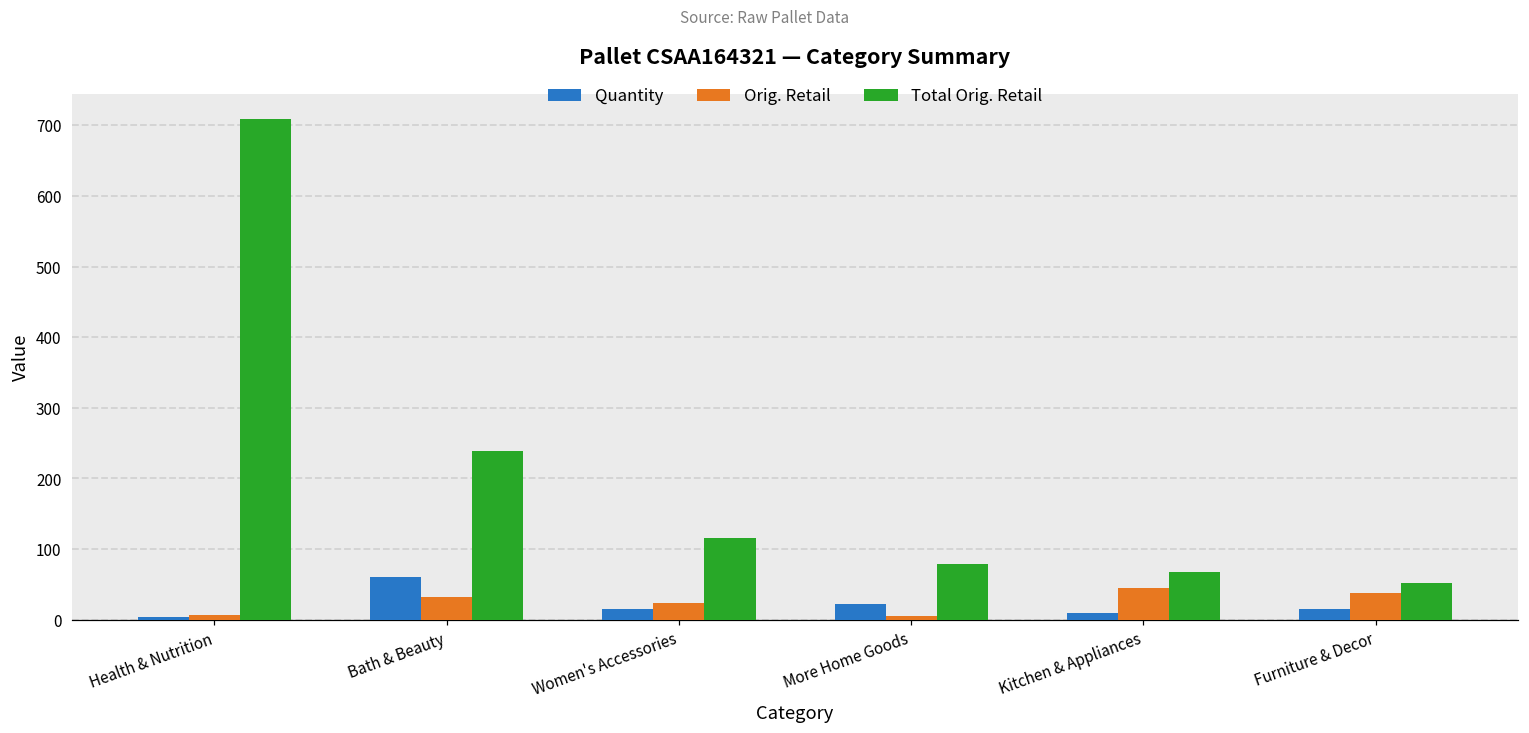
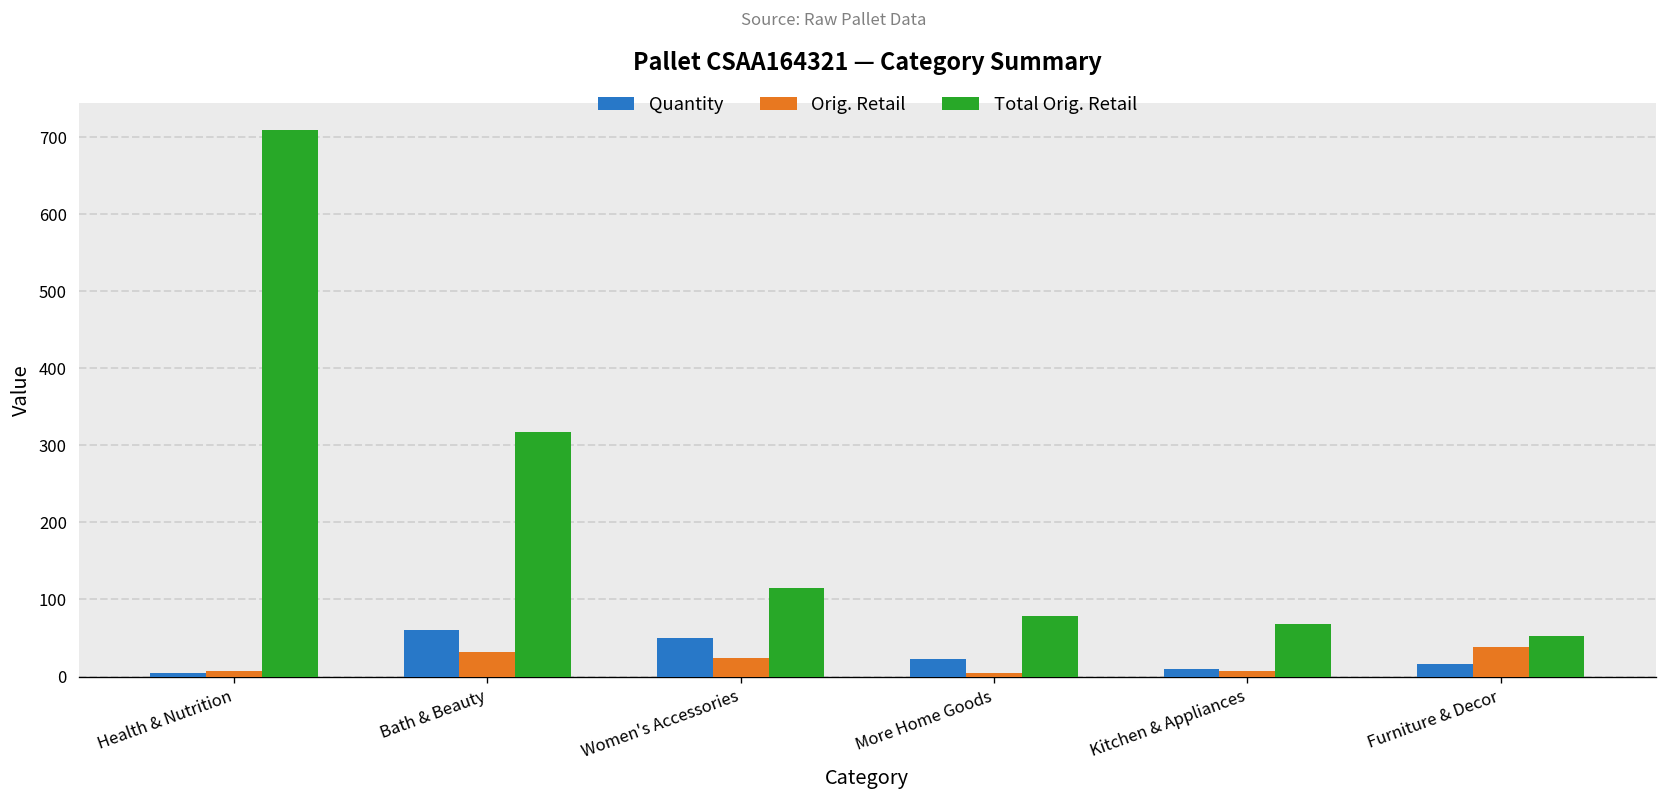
Total Orig. Retail, Bath & Beauty: 240 -> 320
Quantity, Women's Accessories: 20 -> 50
Orig. Retail, Kitchen & Appliances: 40 -> 10
